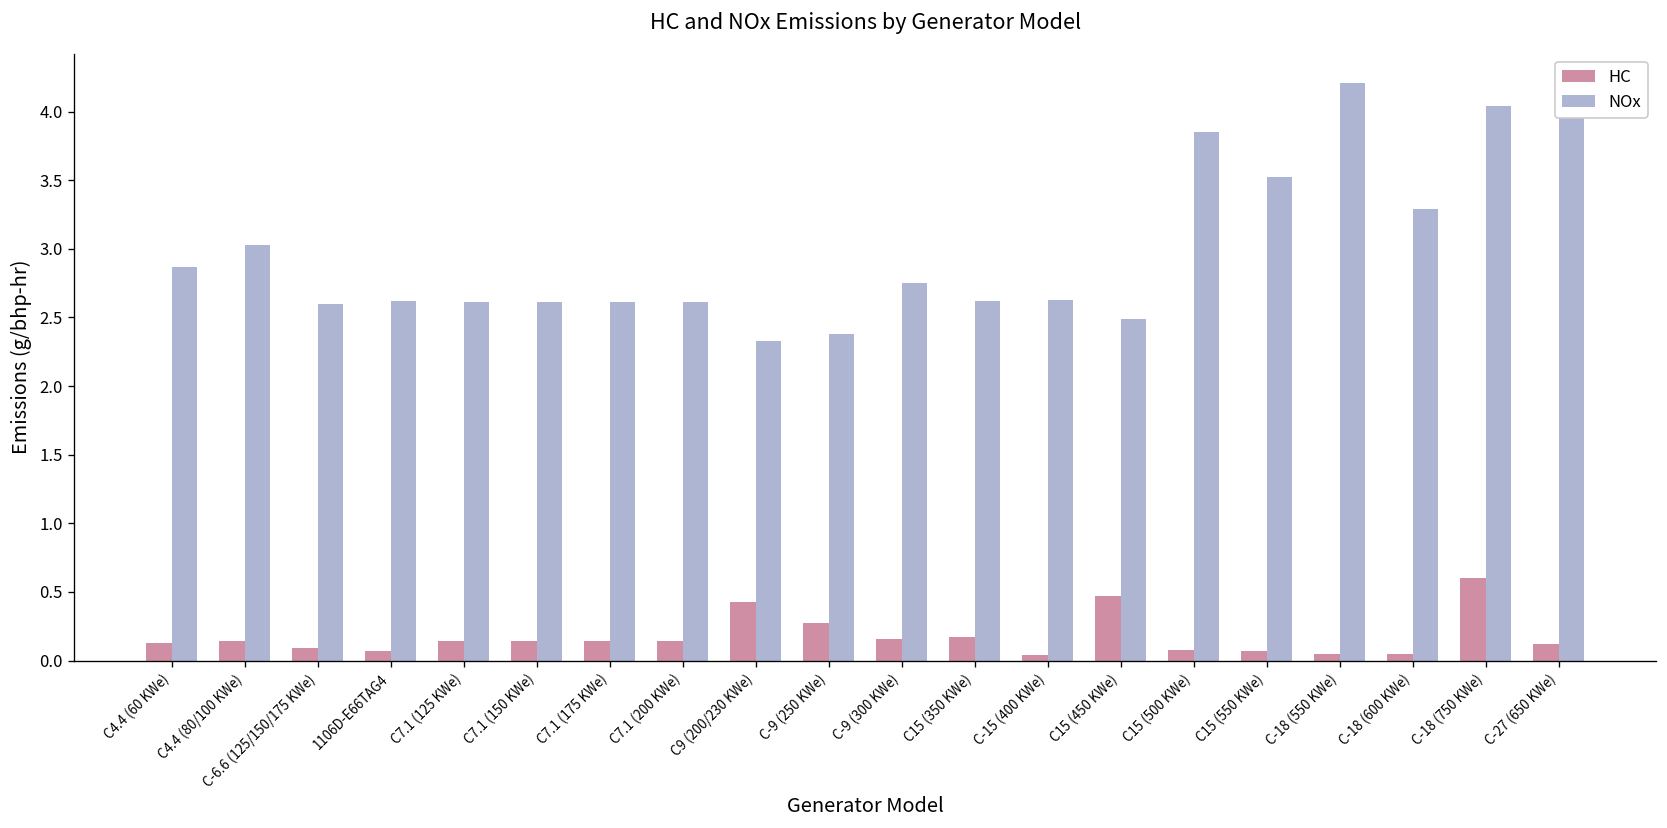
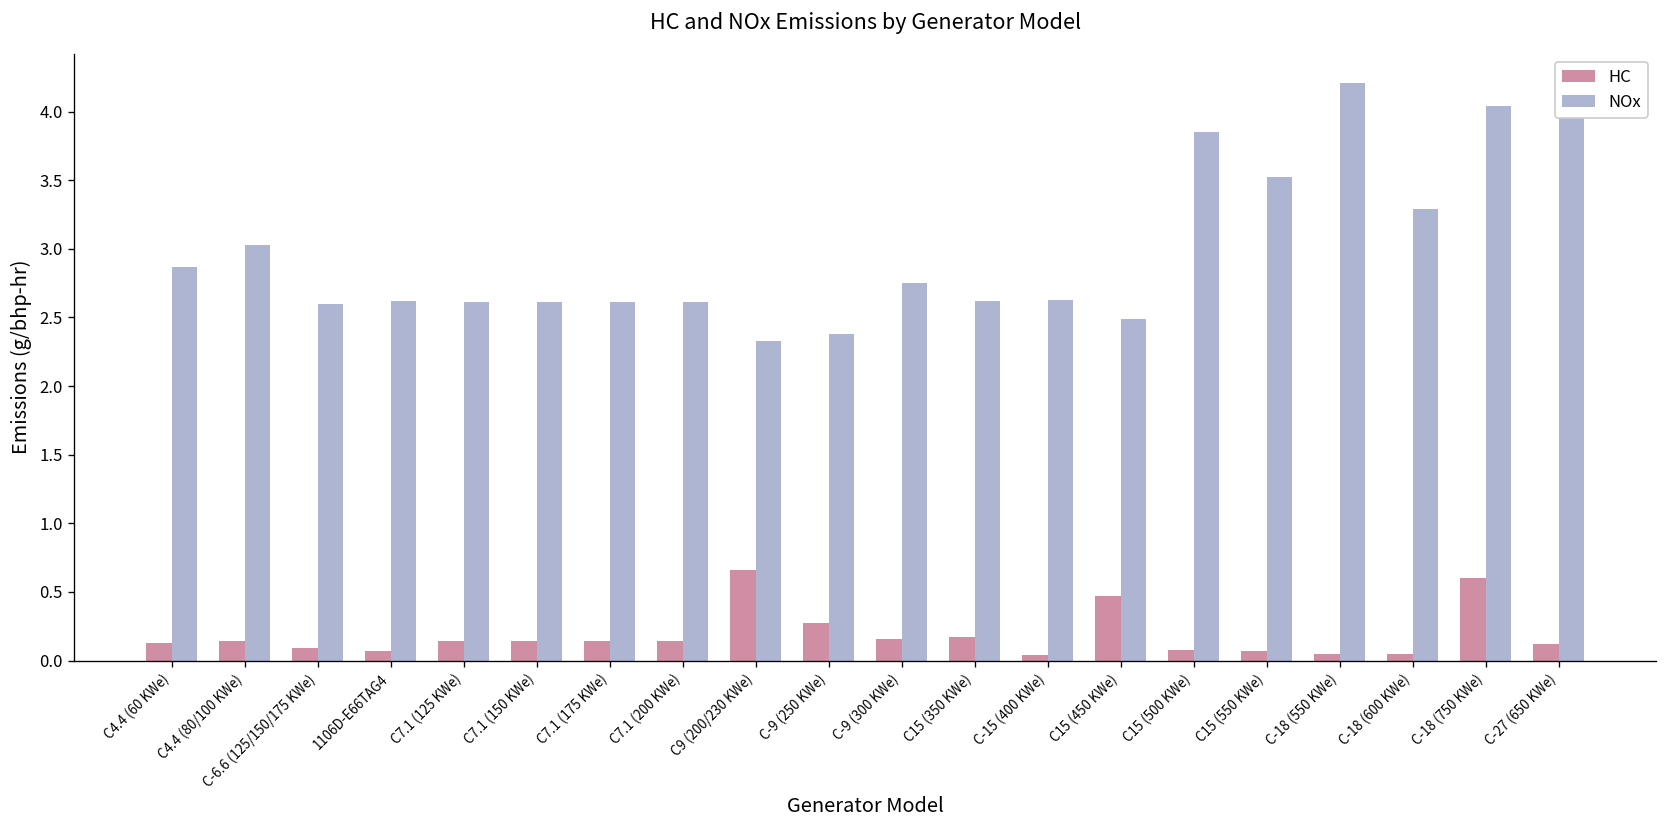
HC, C9 (200/230 KWe): 0.43 -> 0.66
